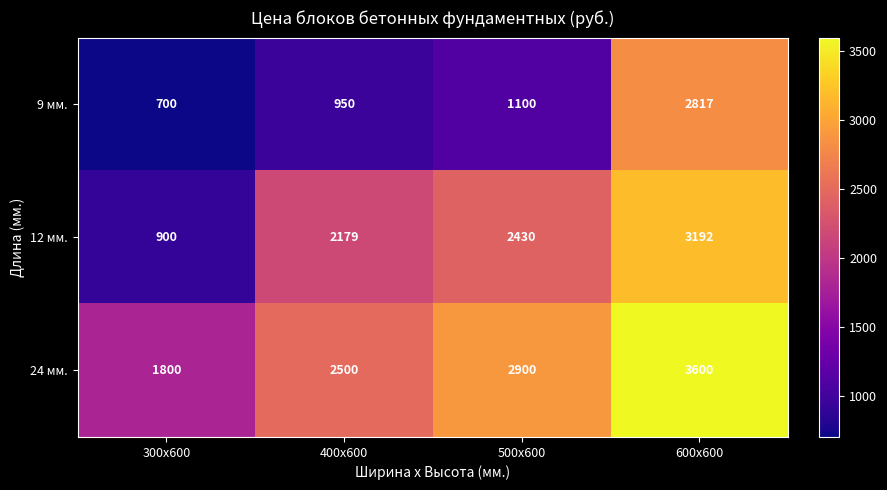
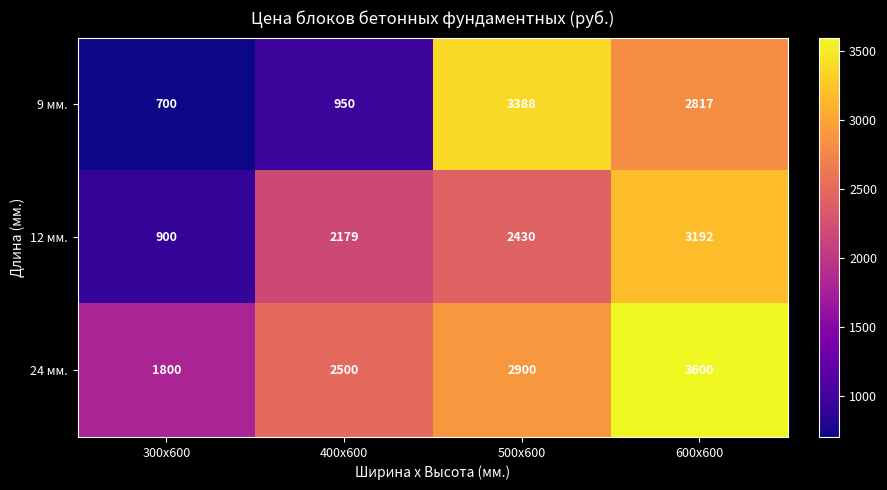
9 мм., 500х600: 1100 -> 3388
